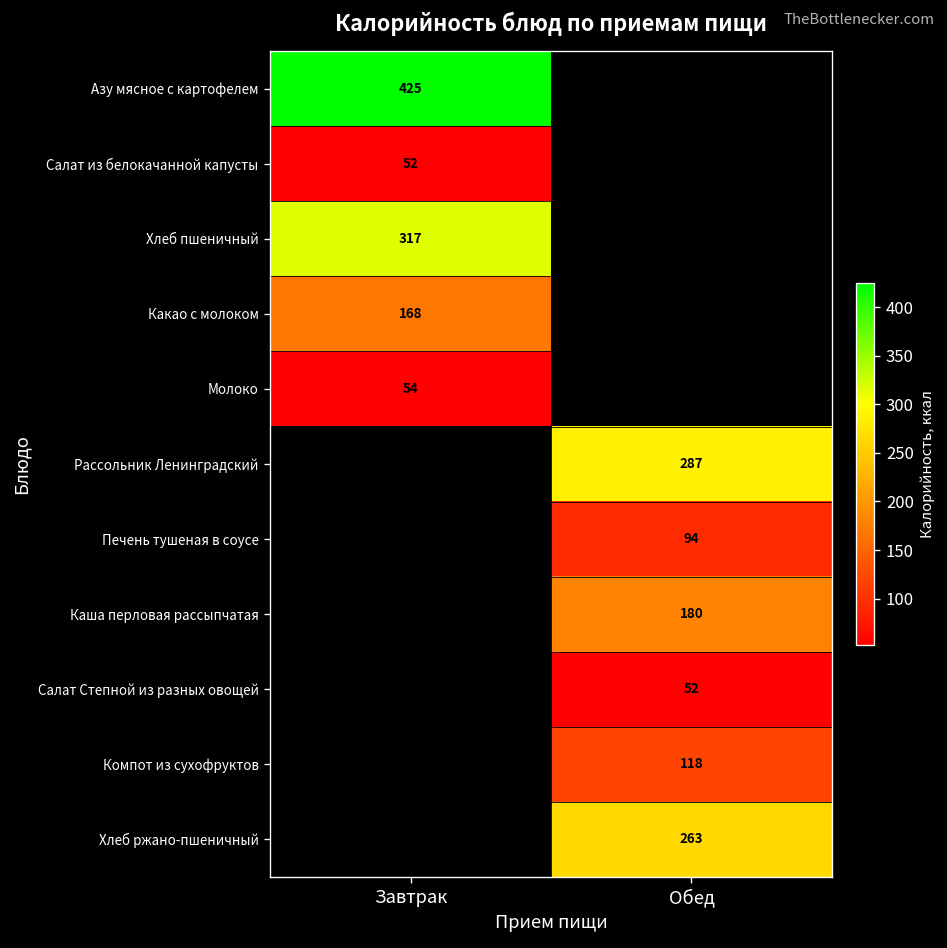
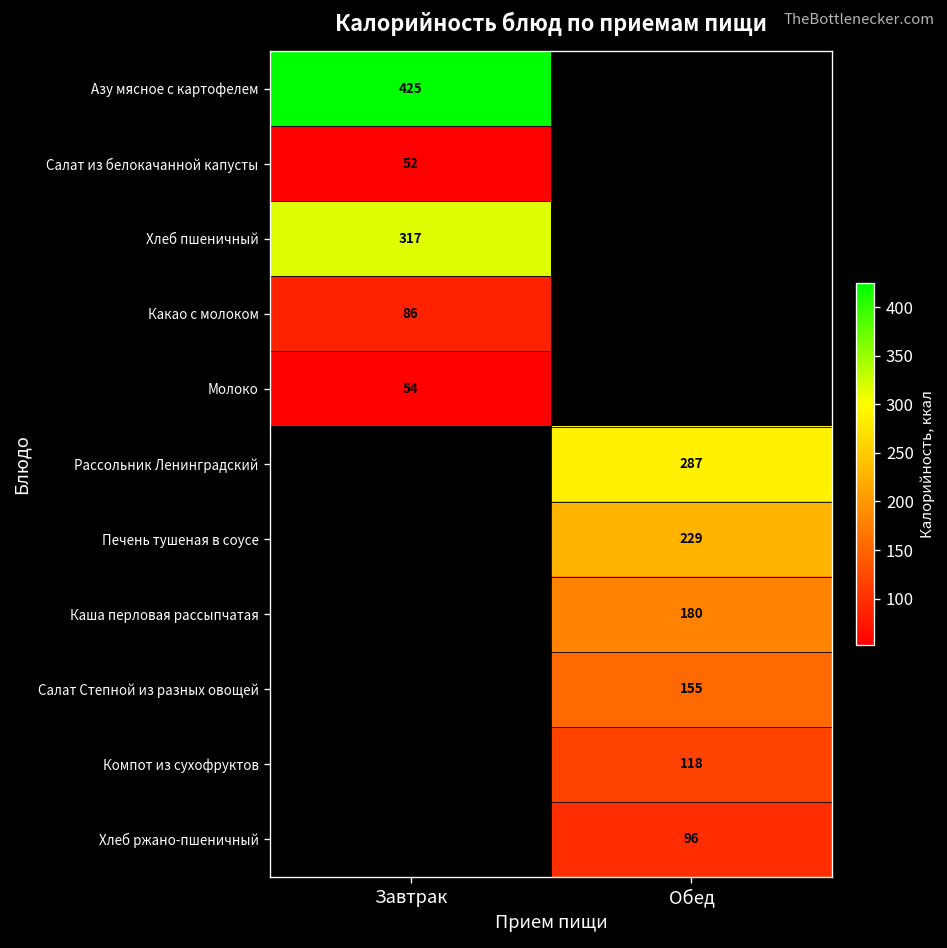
Какао с молоком, Завтрак: 168 -> 86
Печень тушеная в соусе, Обед: 94 -> 229
Салат Степной из разных овощей, Обед: 52 -> 155
Хлеб ржано-пшеничный, Обед: 263 -> 96
